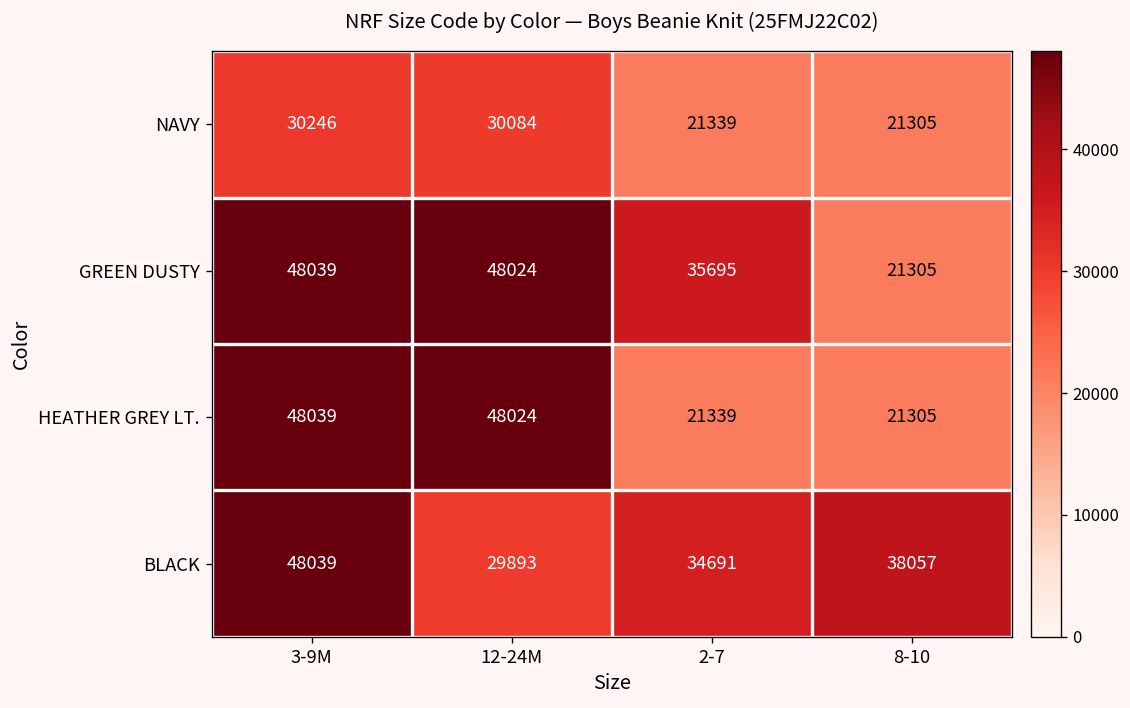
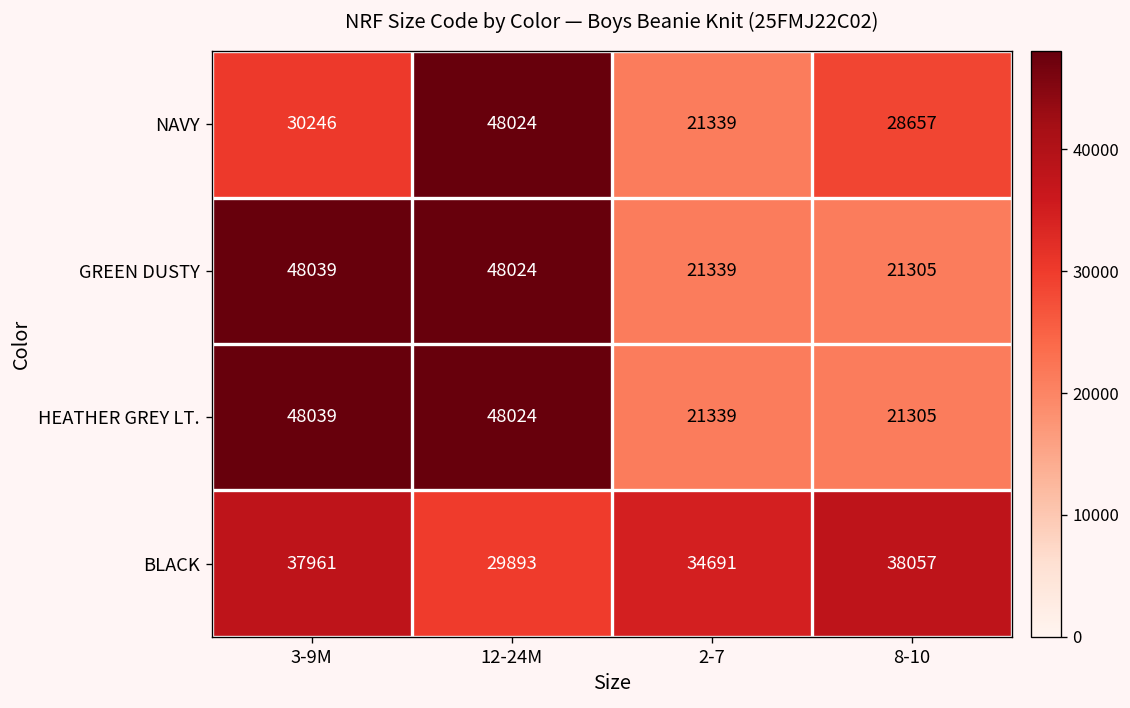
NAVY, 12-24M: 30084 -> 48024
NAVY, 8-10: 21305 -> 28657
GREEN DUSTY, 2-7: 35695 -> 21339
BLACK, 3-9M: 48039 -> 37961
